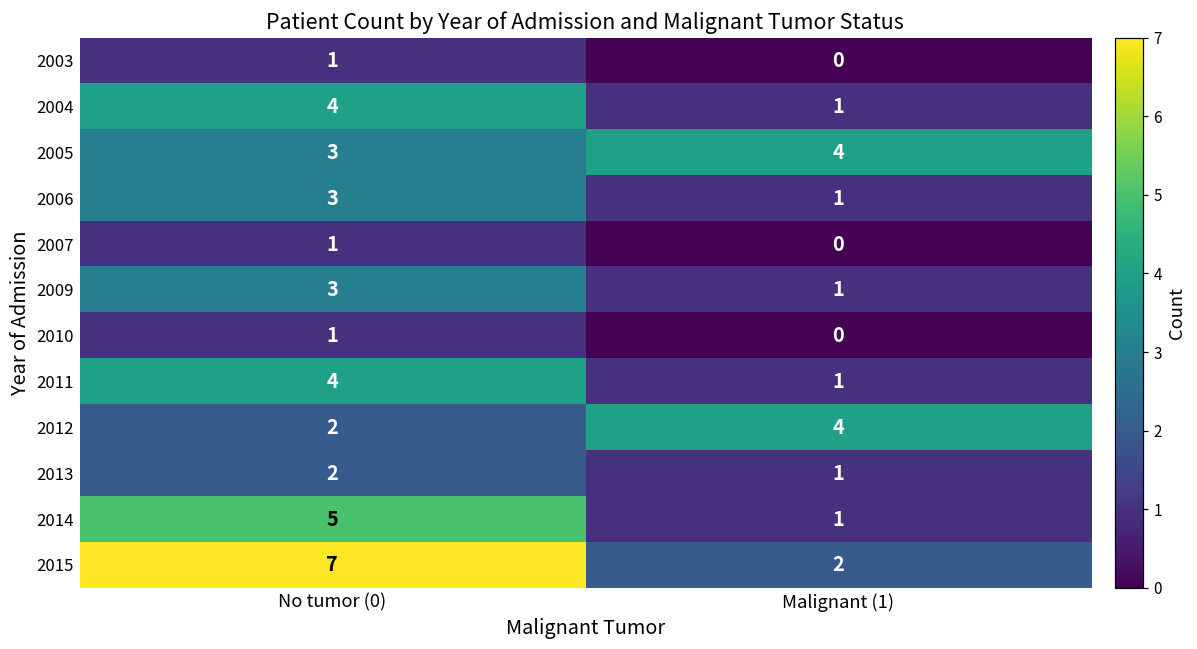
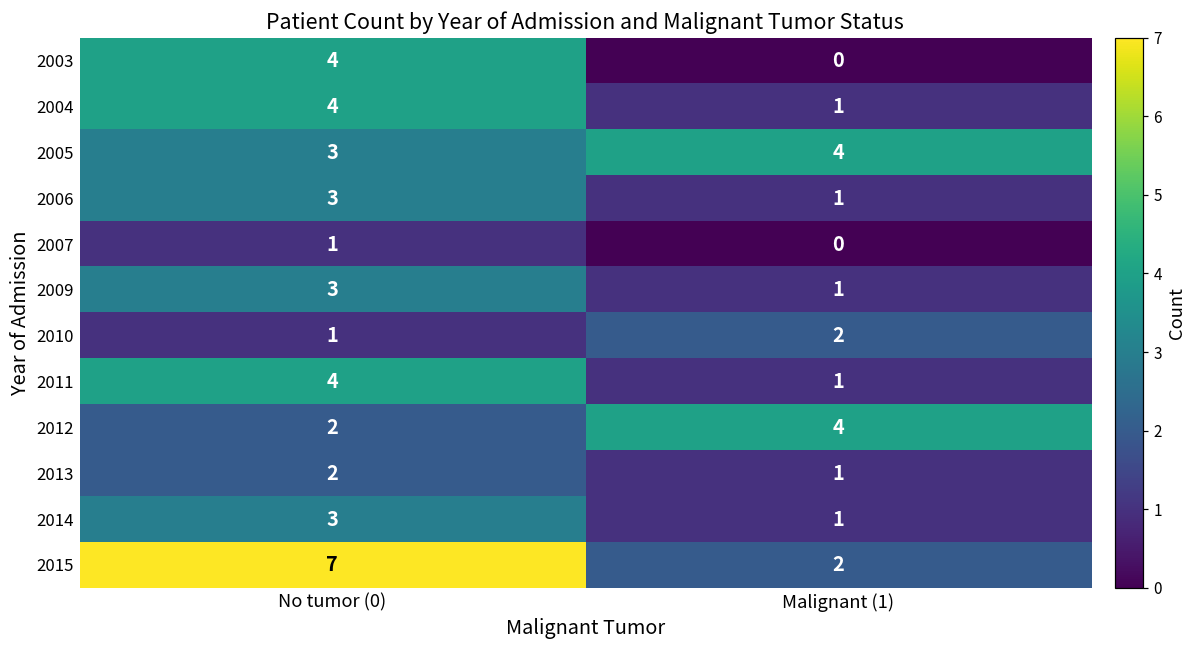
2003, No tumor (0): 1 -> 4
2010, Malignant (1): 0 -> 2
2014, No tumor (0): 5 -> 3
